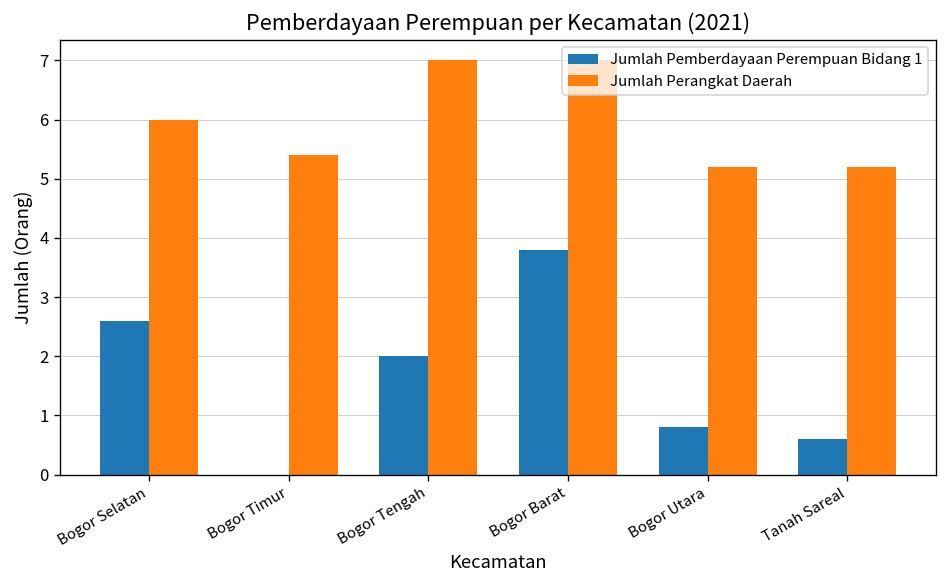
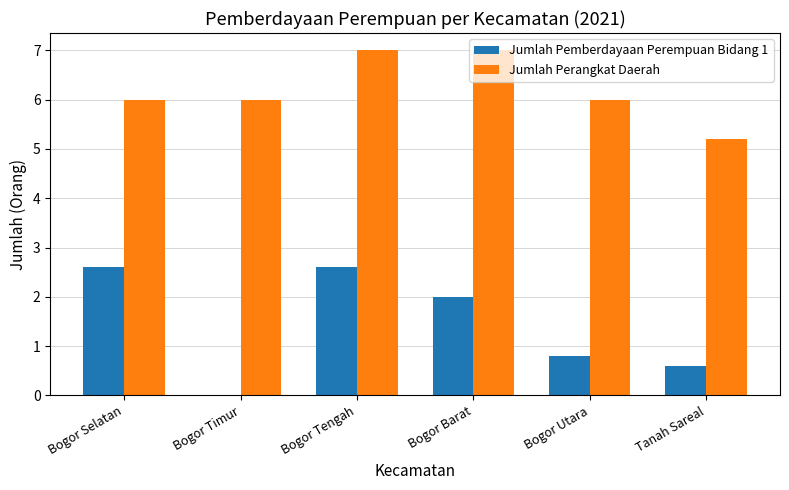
Jumlah Perangkat Daerah, Bogor Timur: 5.4 -> 6.0
Jumlah Pemberdayaan Perempuan Bidang 1, Bogor Tengah: 2.0 -> 2.6
Jumlah Pemberdayaan Perempuan Bidang 1, Bogor Barat: 3.8 -> 2.0
Jumlah Perangkat Daerah, Bogor Utara: 5.2 -> 6.0
